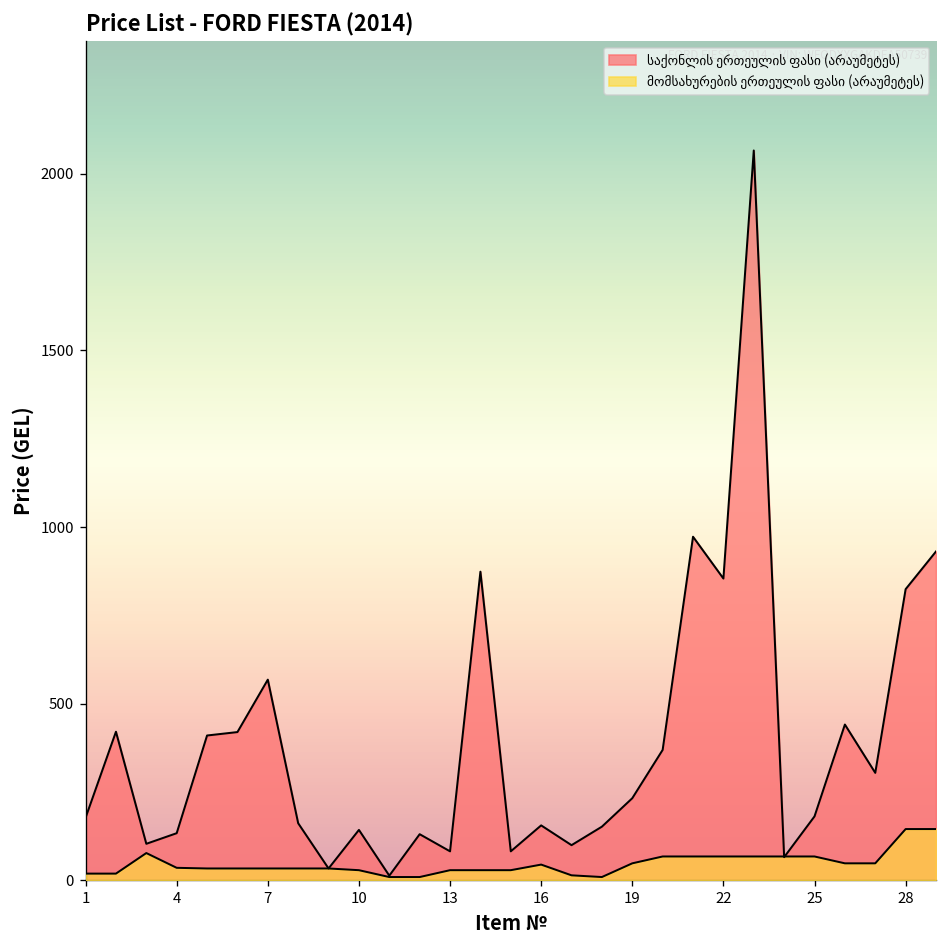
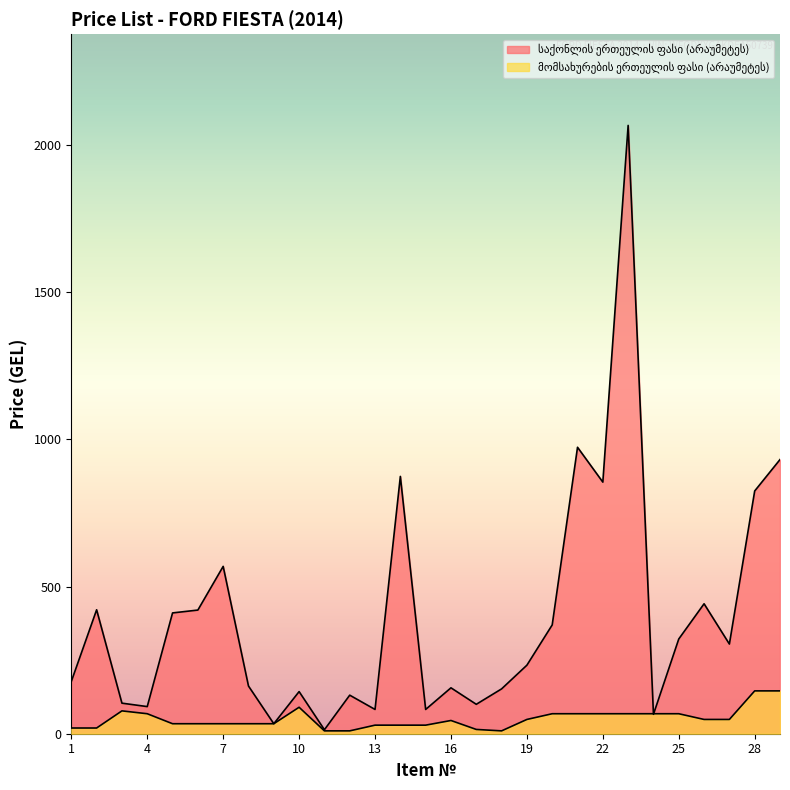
საქონლის ერთეულის ფასი (არაუმეტეს), 4: 130 -> 90
მომსახურების ერთეულის ფასი (არაუმეტეს), 4: 40 -> 70
მომსახურების ერთეულის ფასი (არაუმეტეს), 10: 30 -> 90
საქონლის ერთეულის ფასი (არაუმეტეს), 25: 180 -> 320
